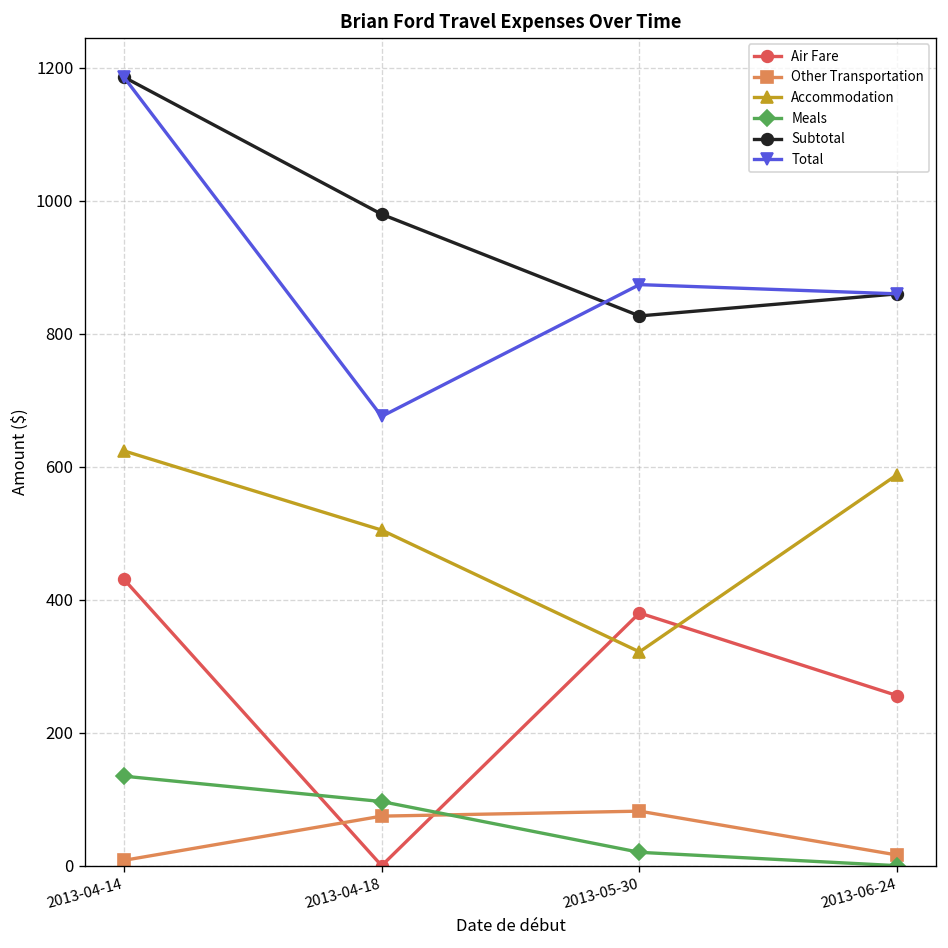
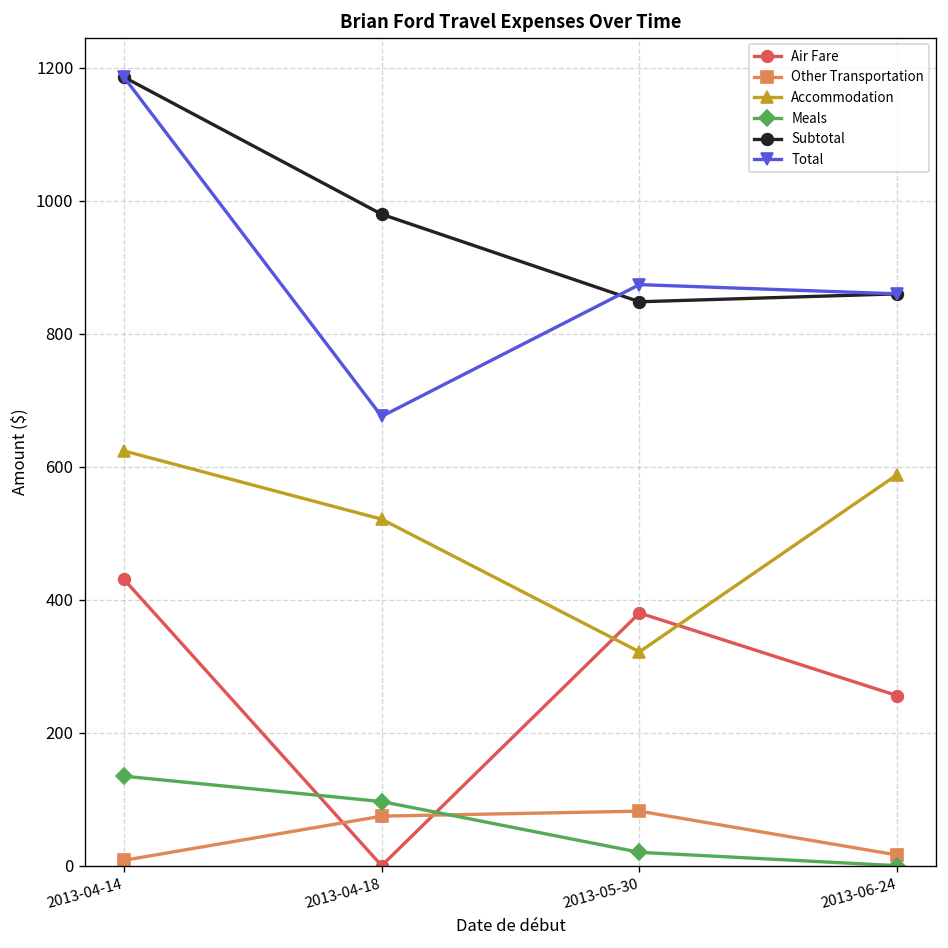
Accommodation, 2013-04-18: 500 -> 520
Subtotal, 2013-05-30: 830 -> 850
